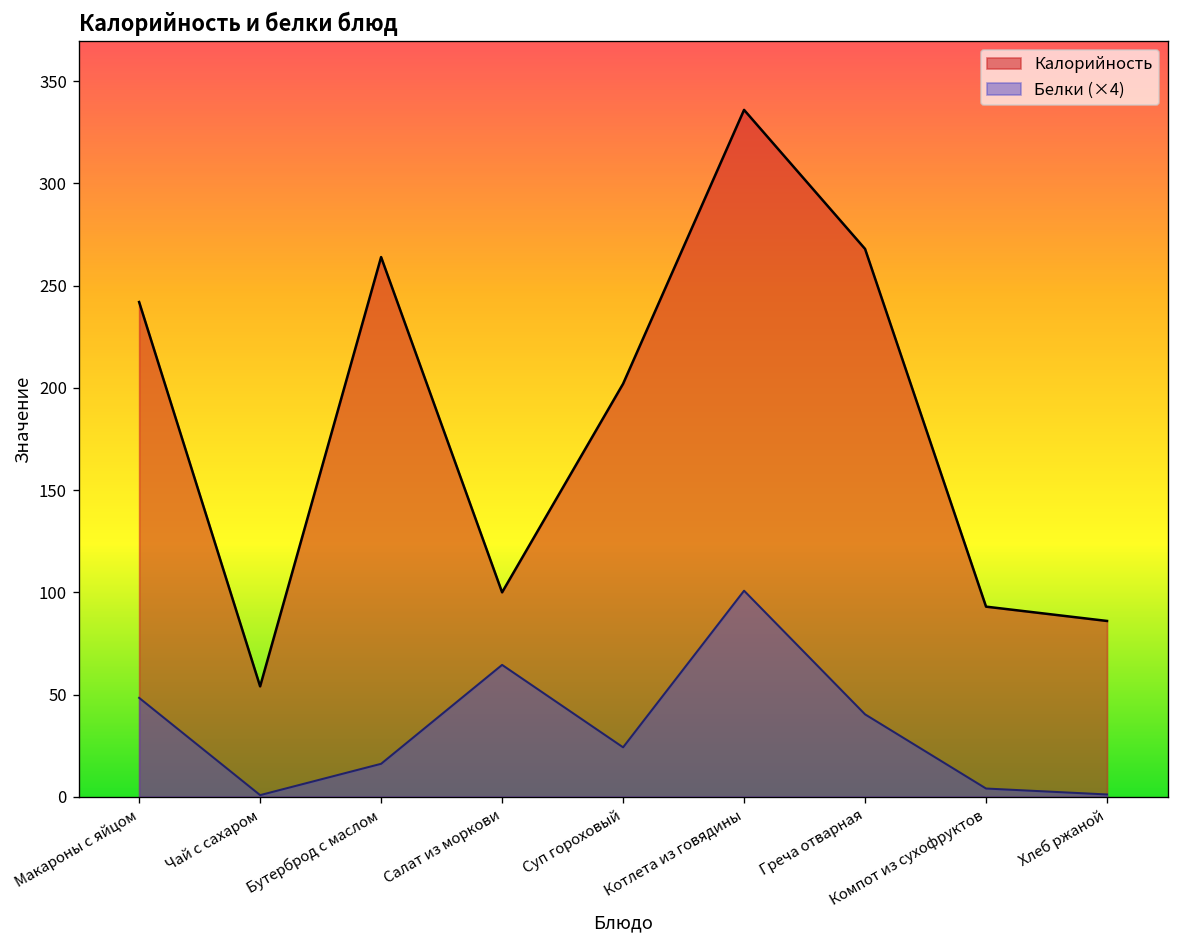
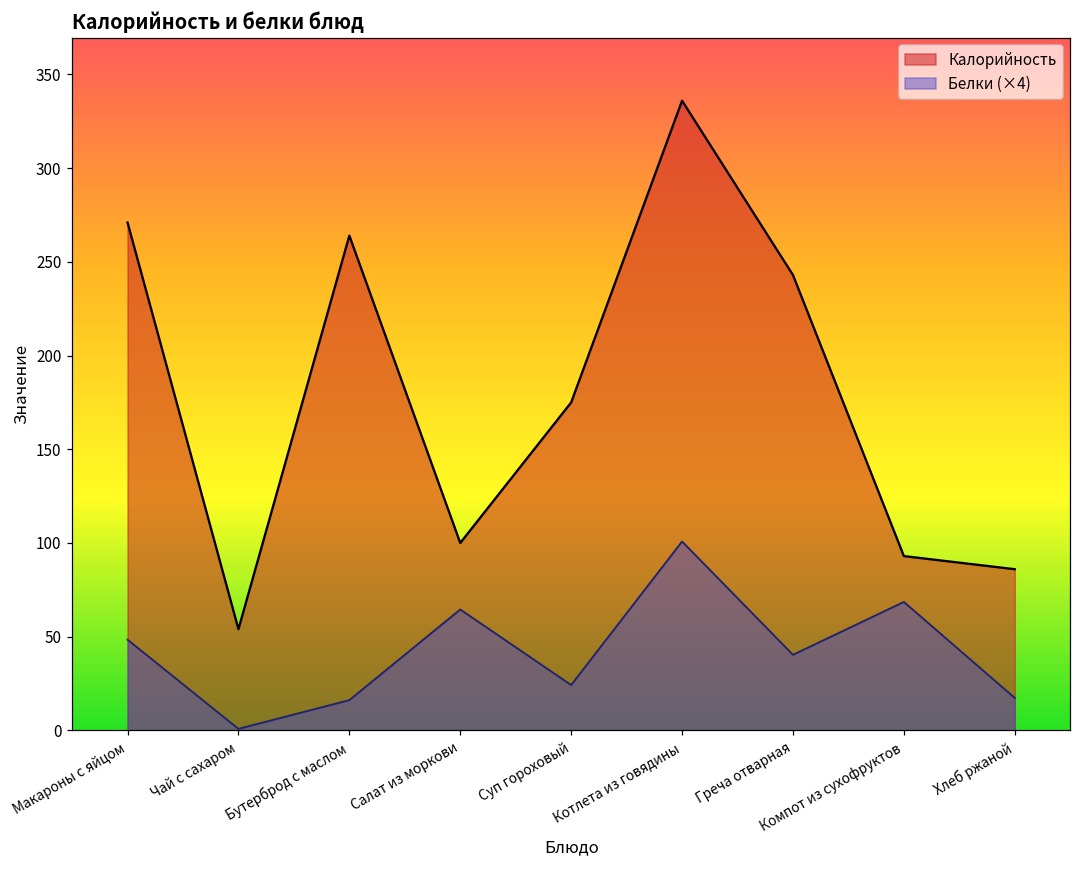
Калорийность, Макароны с яйцом: 242 -> 271
Калорийность, Суп гороховый: 202 -> 175
Калорийность, Греча отварная: 268 -> 243
Белки (×4), Компот из сухофруктов: 4 -> 69
Белки (×4), Хлеб ржаной: 1 -> 17
